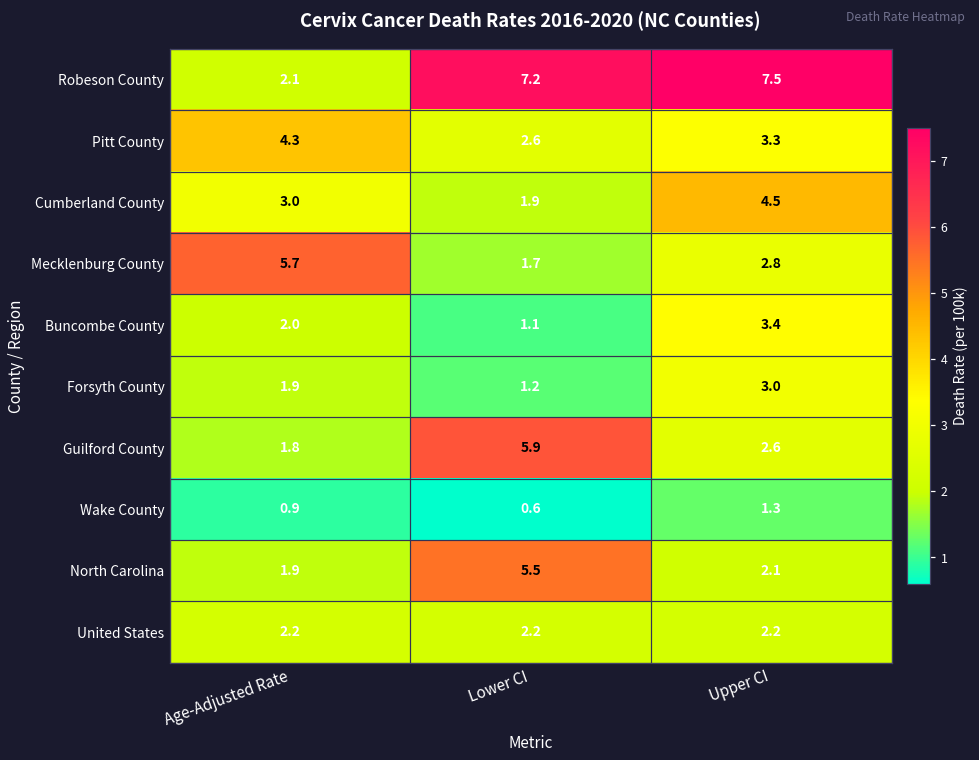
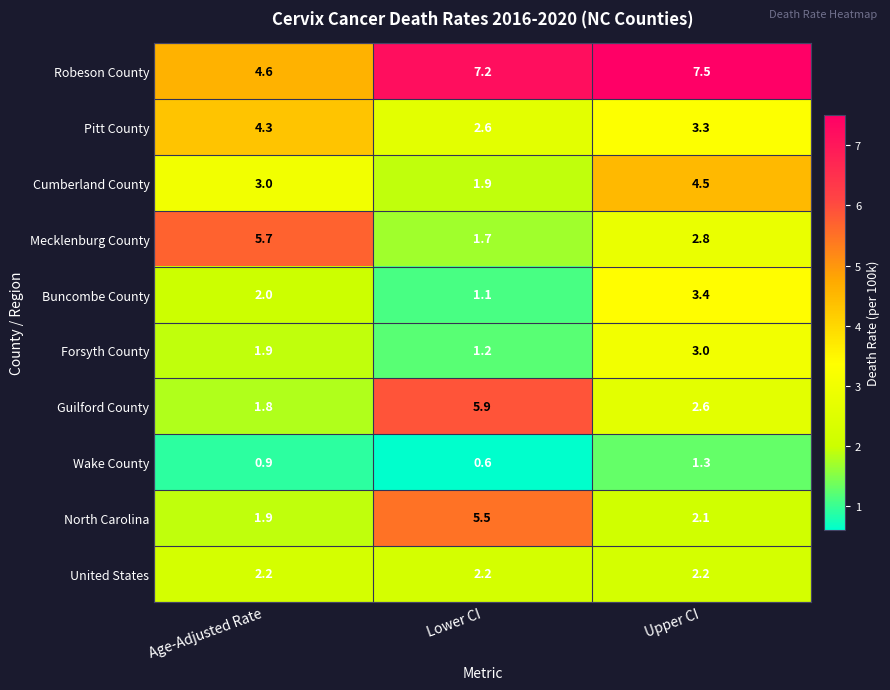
Robeson County, Age-Adjusted Rate: 2.1 -> 4.6
